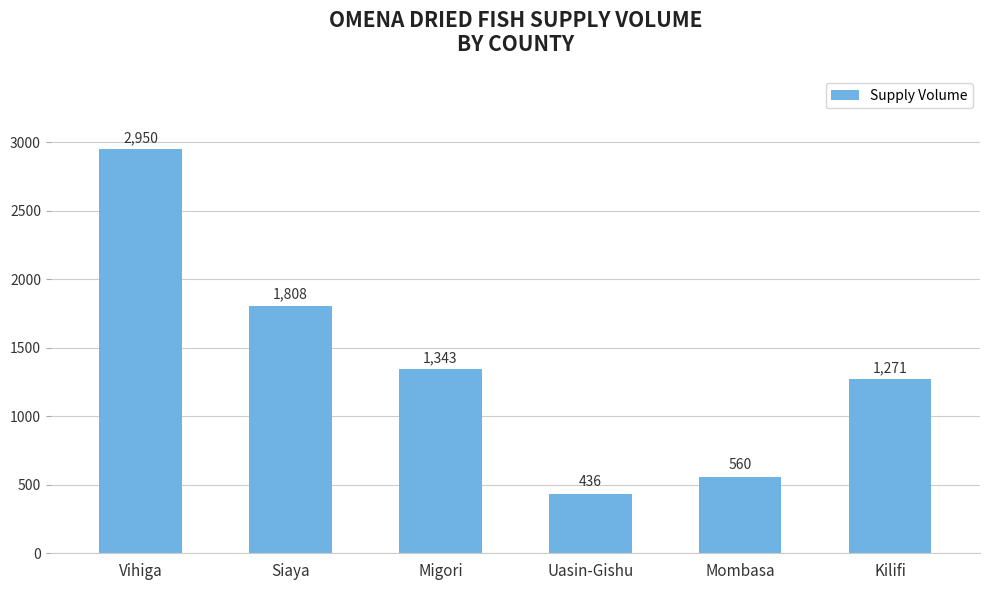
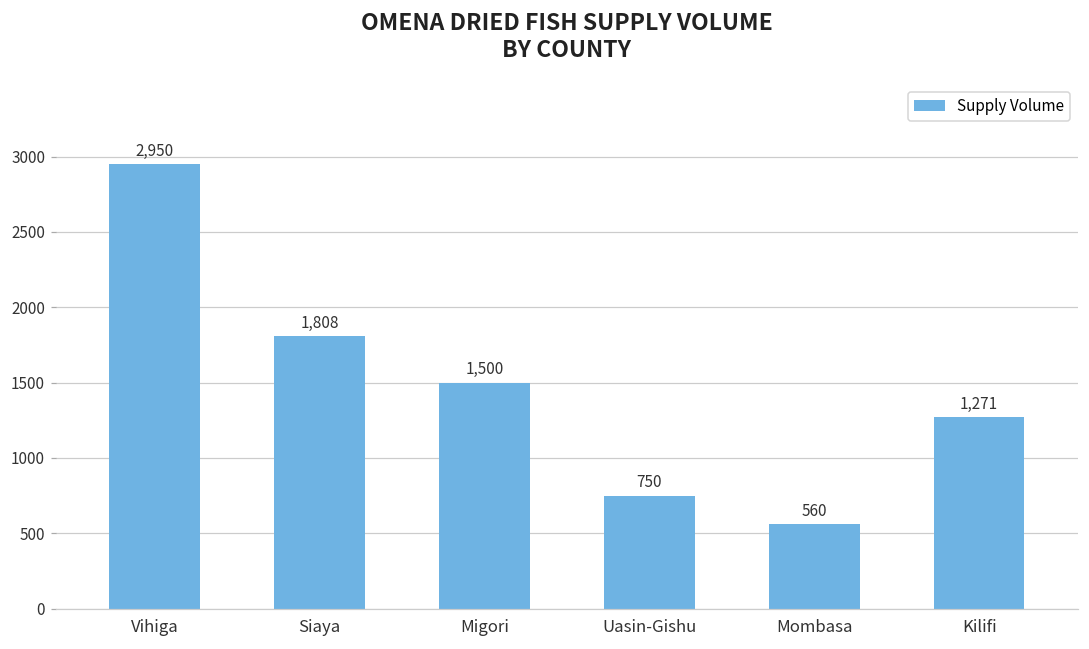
Migori: 1,343 -> 1,500
Uasin-Gishu: 436 -> 750
